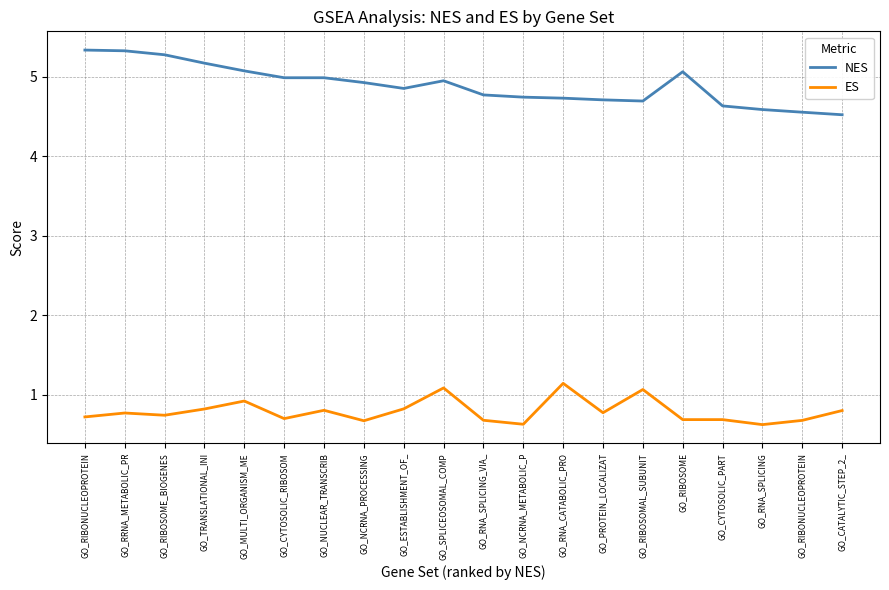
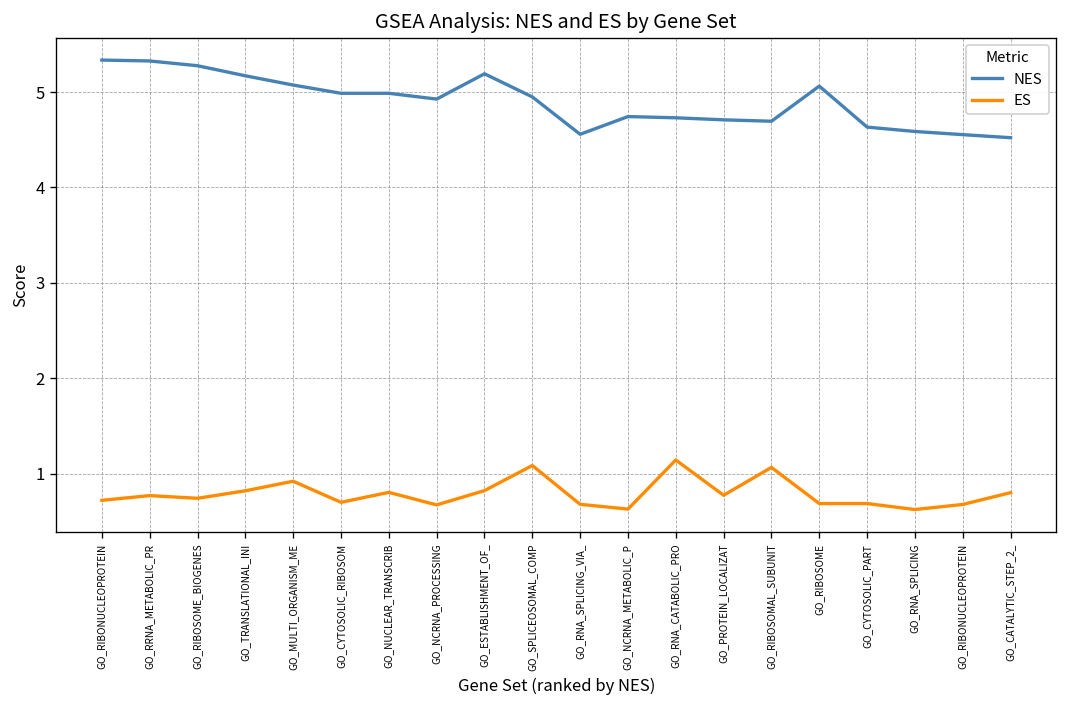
NES, GO_ESTABLISHMENT_OF_: 4.9 -> 5.2
NES, GO_RNA_SPLICING_VIA_: 4.8 -> 4.6
